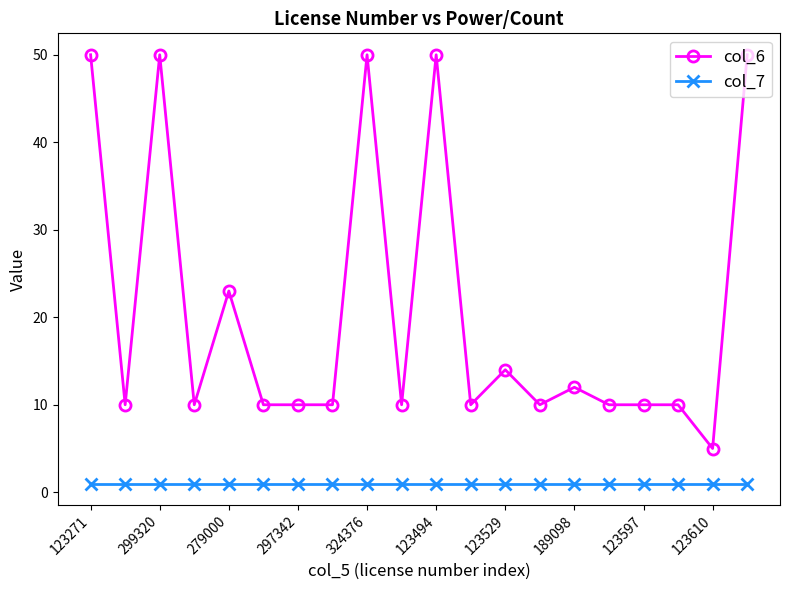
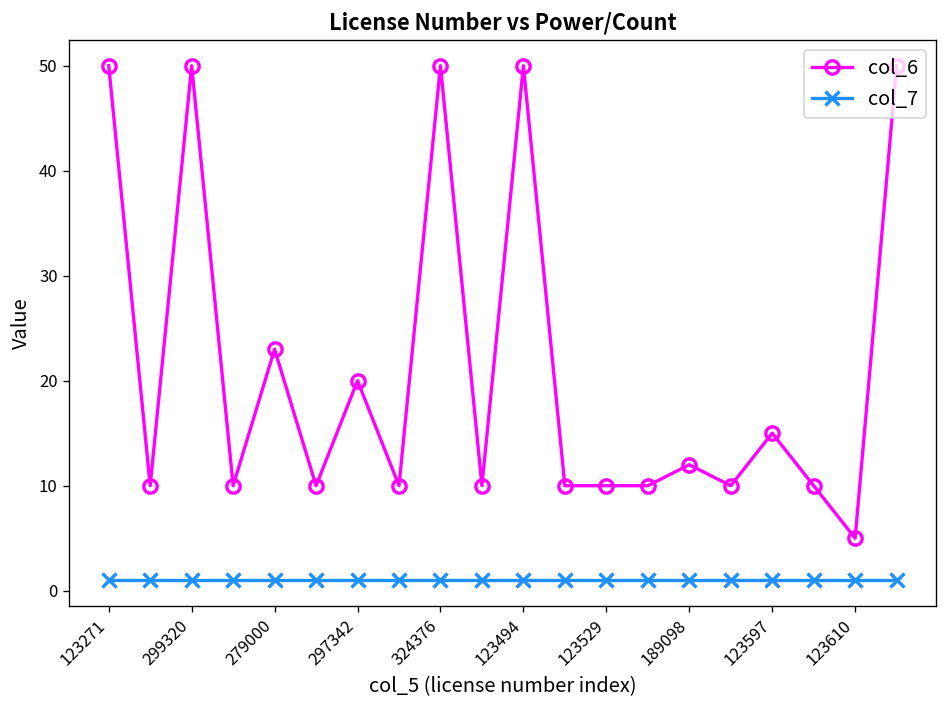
col_6, 297342: 10 -> 20
col_6, 123529: 14 -> 10
col_6, 123597: 10 -> 15
